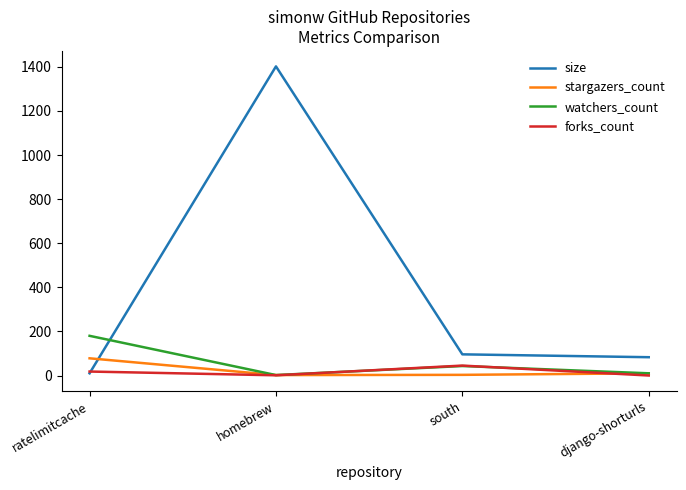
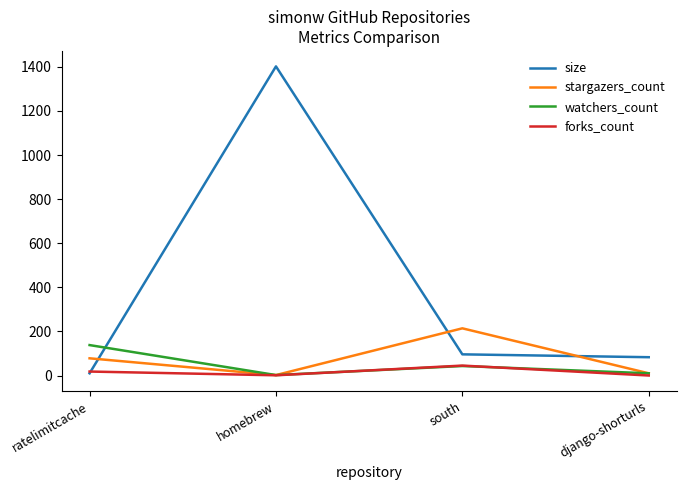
watchers_count, ratelimitcache: 180 -> 140
stargazers_count, south: 0 -> 210
